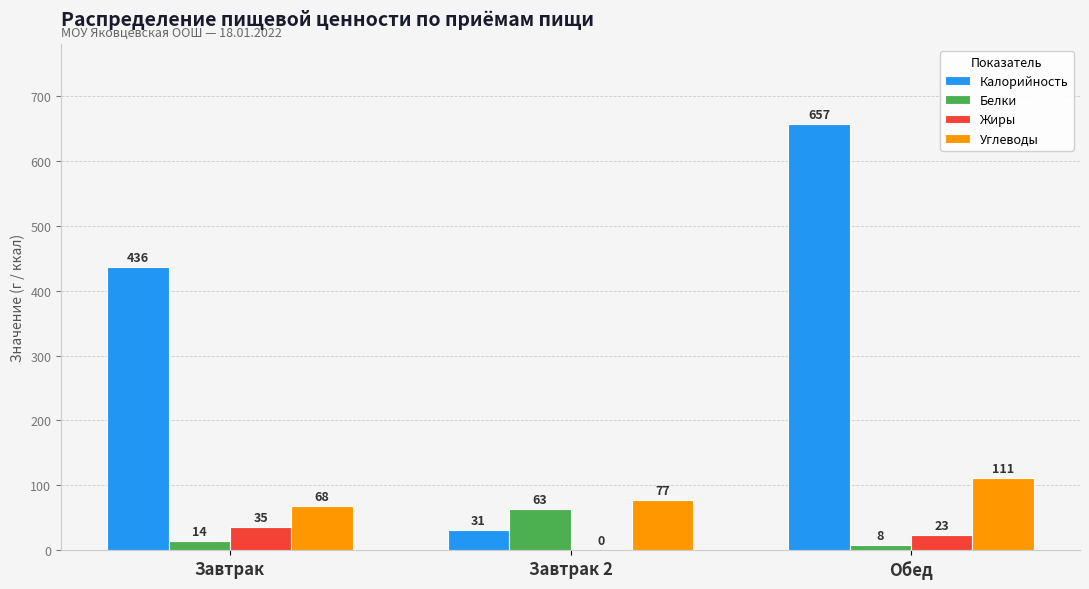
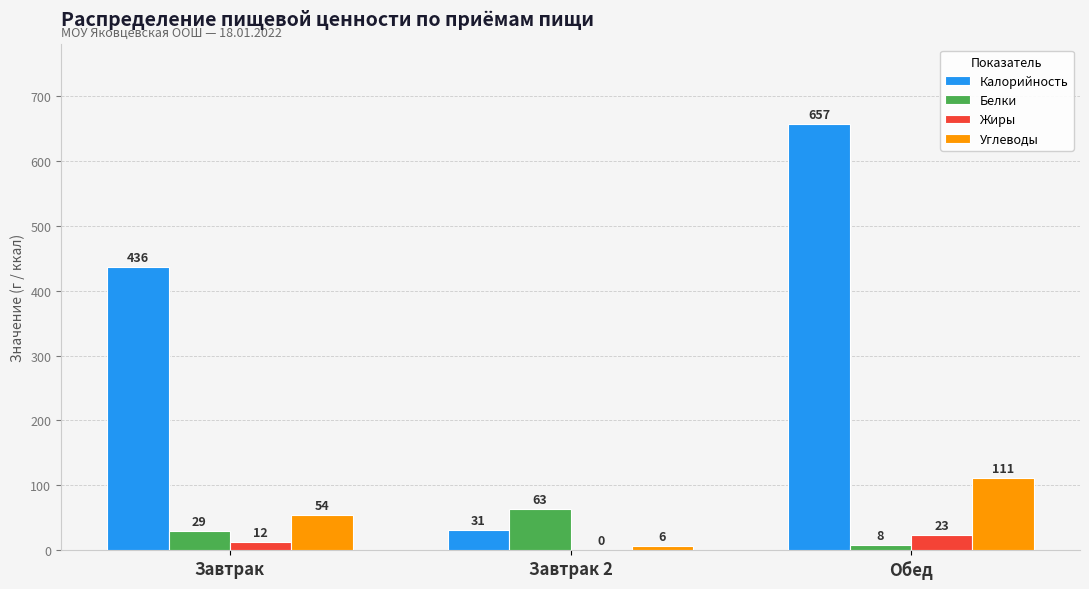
Белки, Завтрак: 14 -> 29
Жиры, Завтрак: 35 -> 12
Углеводы, Завтрак: 68 -> 54
Углеводы, Завтрак 2: 77 -> 6
